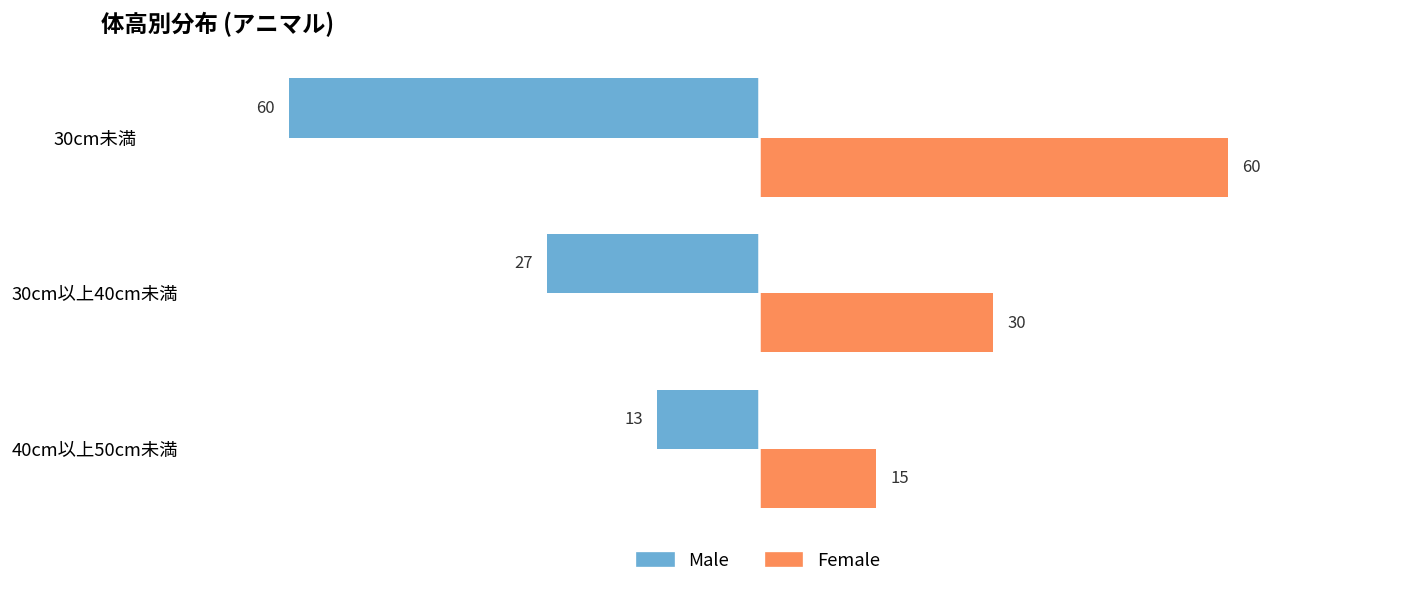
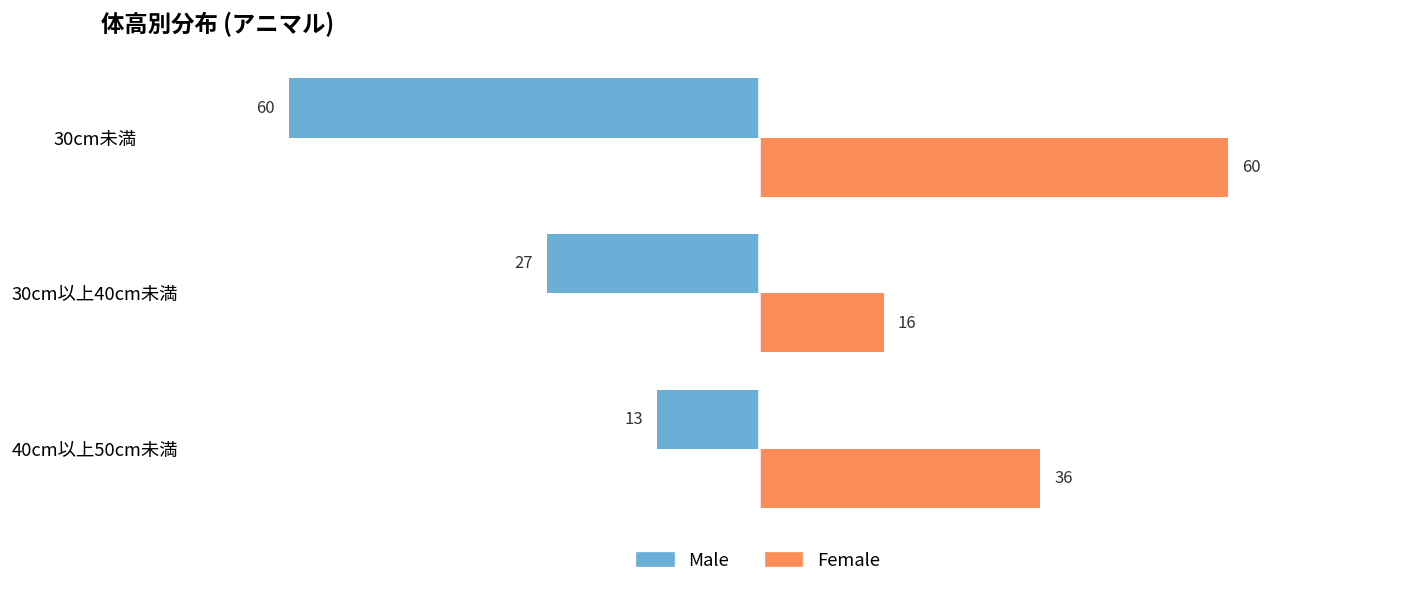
Female, 30cm以上40cm未満: 30 -> 16
Female, 40cm以上50cm未満: 15 -> 36
